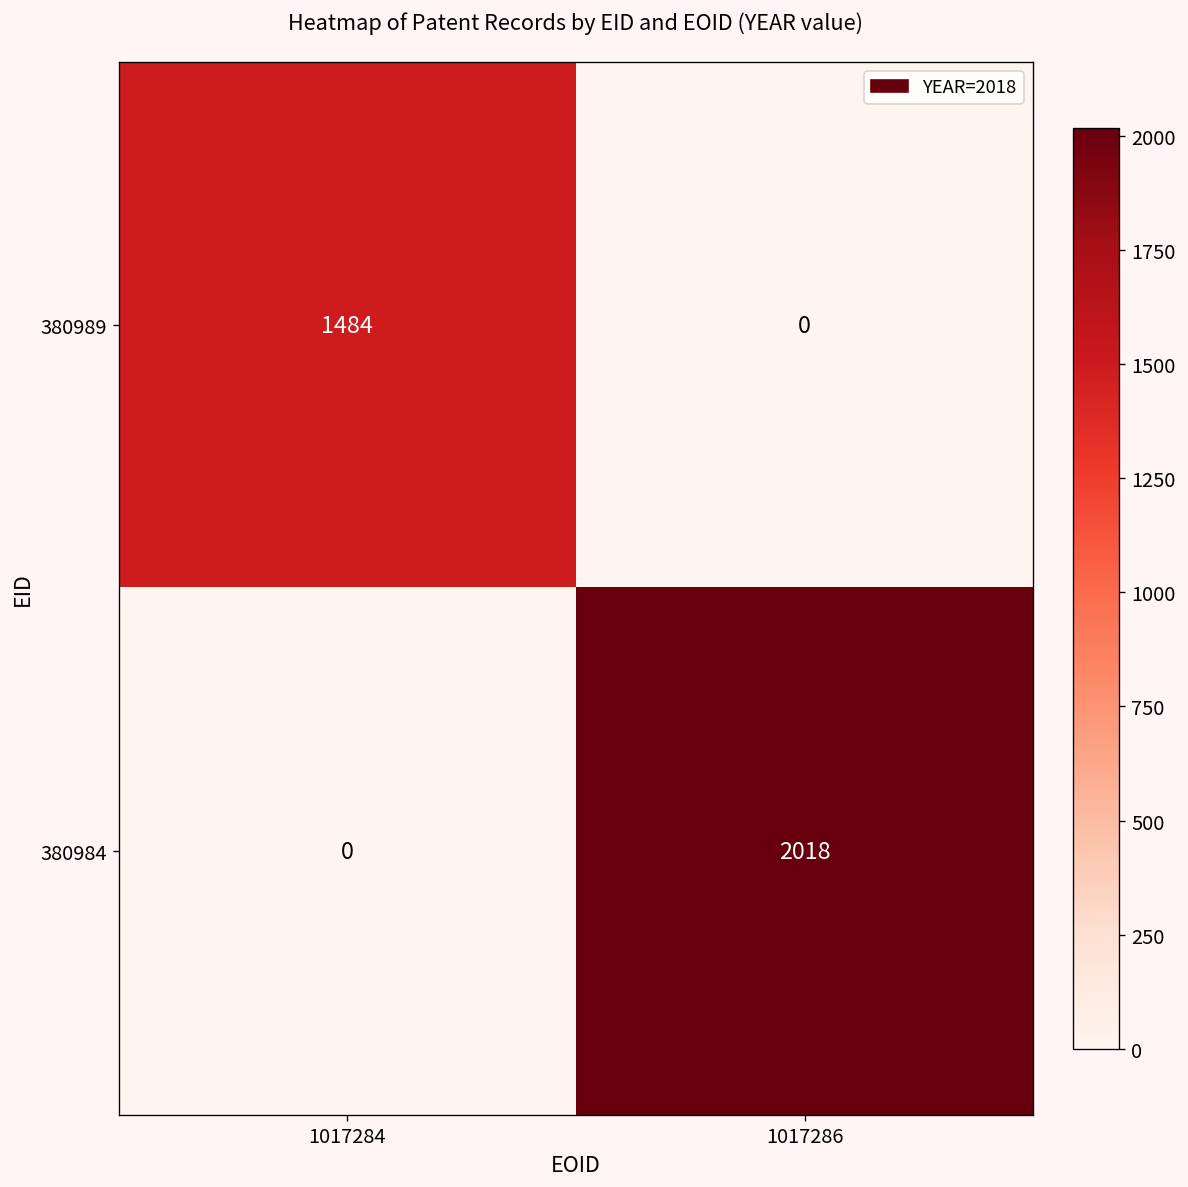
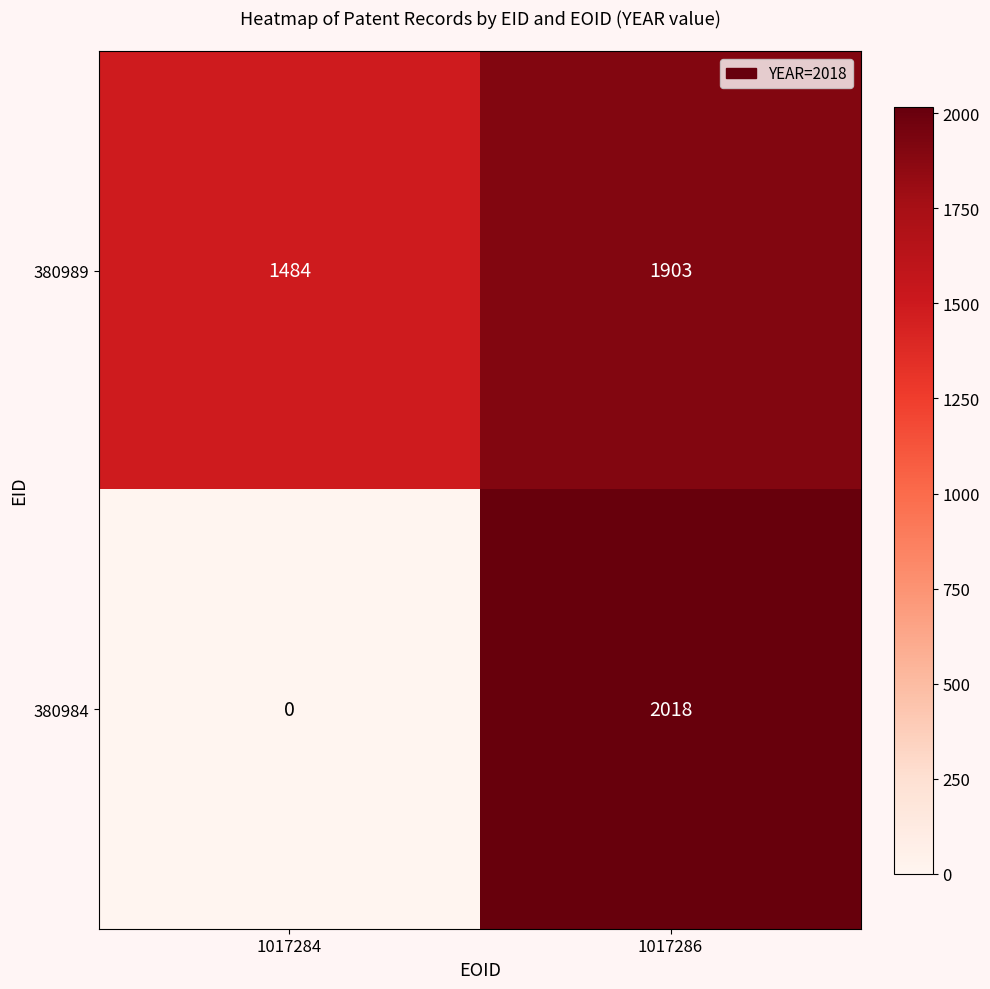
380989, 1017286: 0 -> 1903
